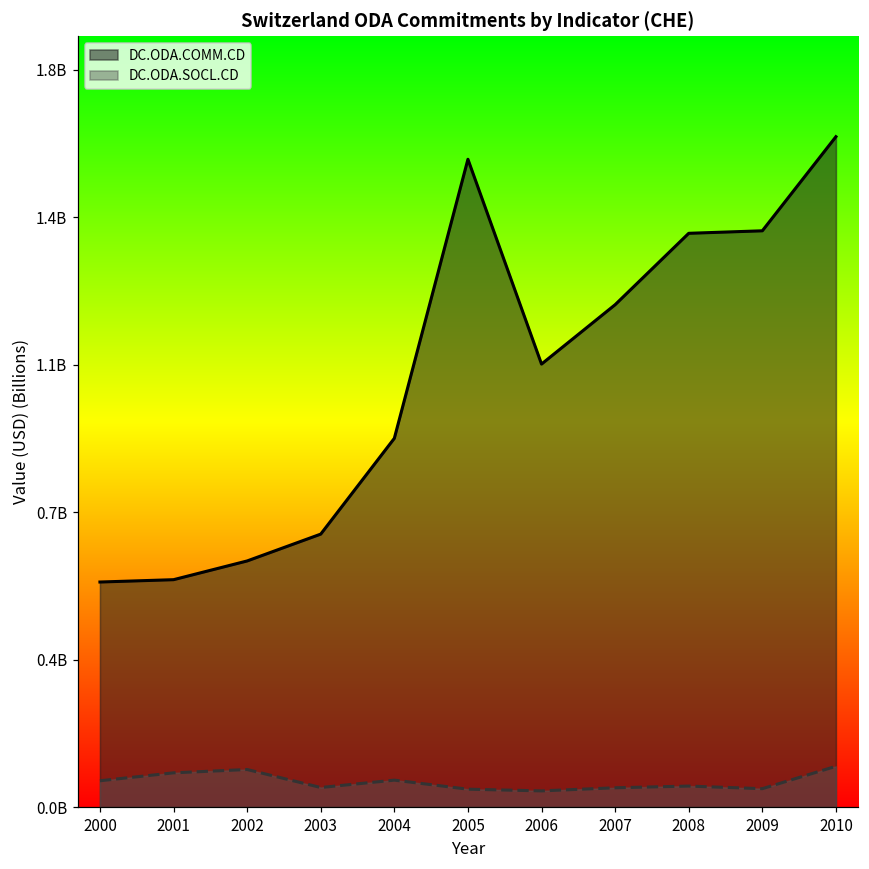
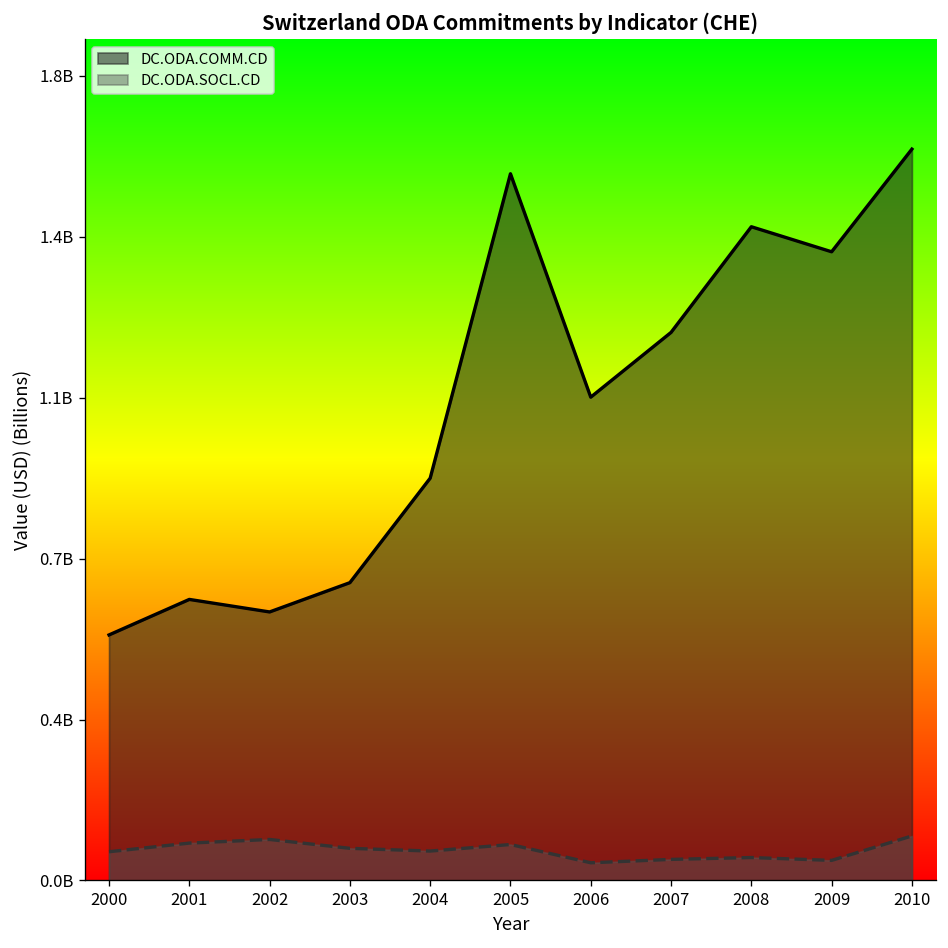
DC.ODA.COMM.CD, 2001: 560000000 -> 630000000
DC.ODA.SOCL.CD, 2003: 50000000 -> 70000000
DC.ODA.SOCL.CD, 2005: 40000000 -> 80000000
DC.ODA.COMM.CD, 2008: 1400000000 -> 1460000000
